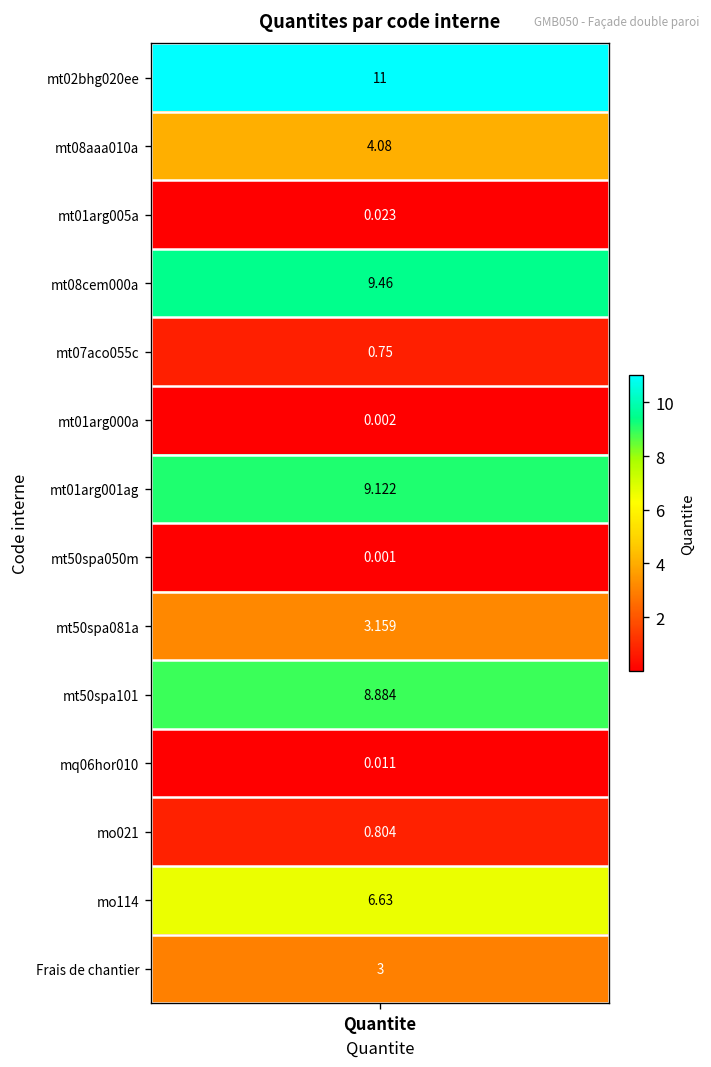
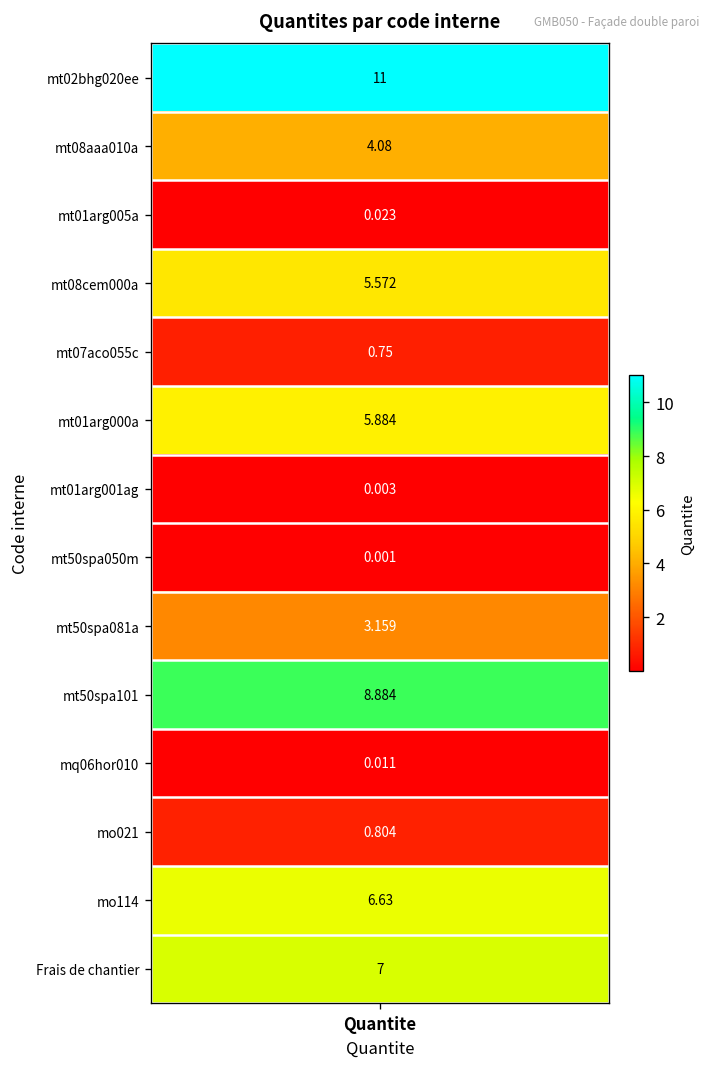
mt08cem000a, Quantite: 9.46 -> 5.572
mt01arg000a, Quantite: 0.002 -> 5.884
mt01arg001ag, Quantite: 9.122 -> 0.003
Frais de chantier, Quantite: 3 -> 7
